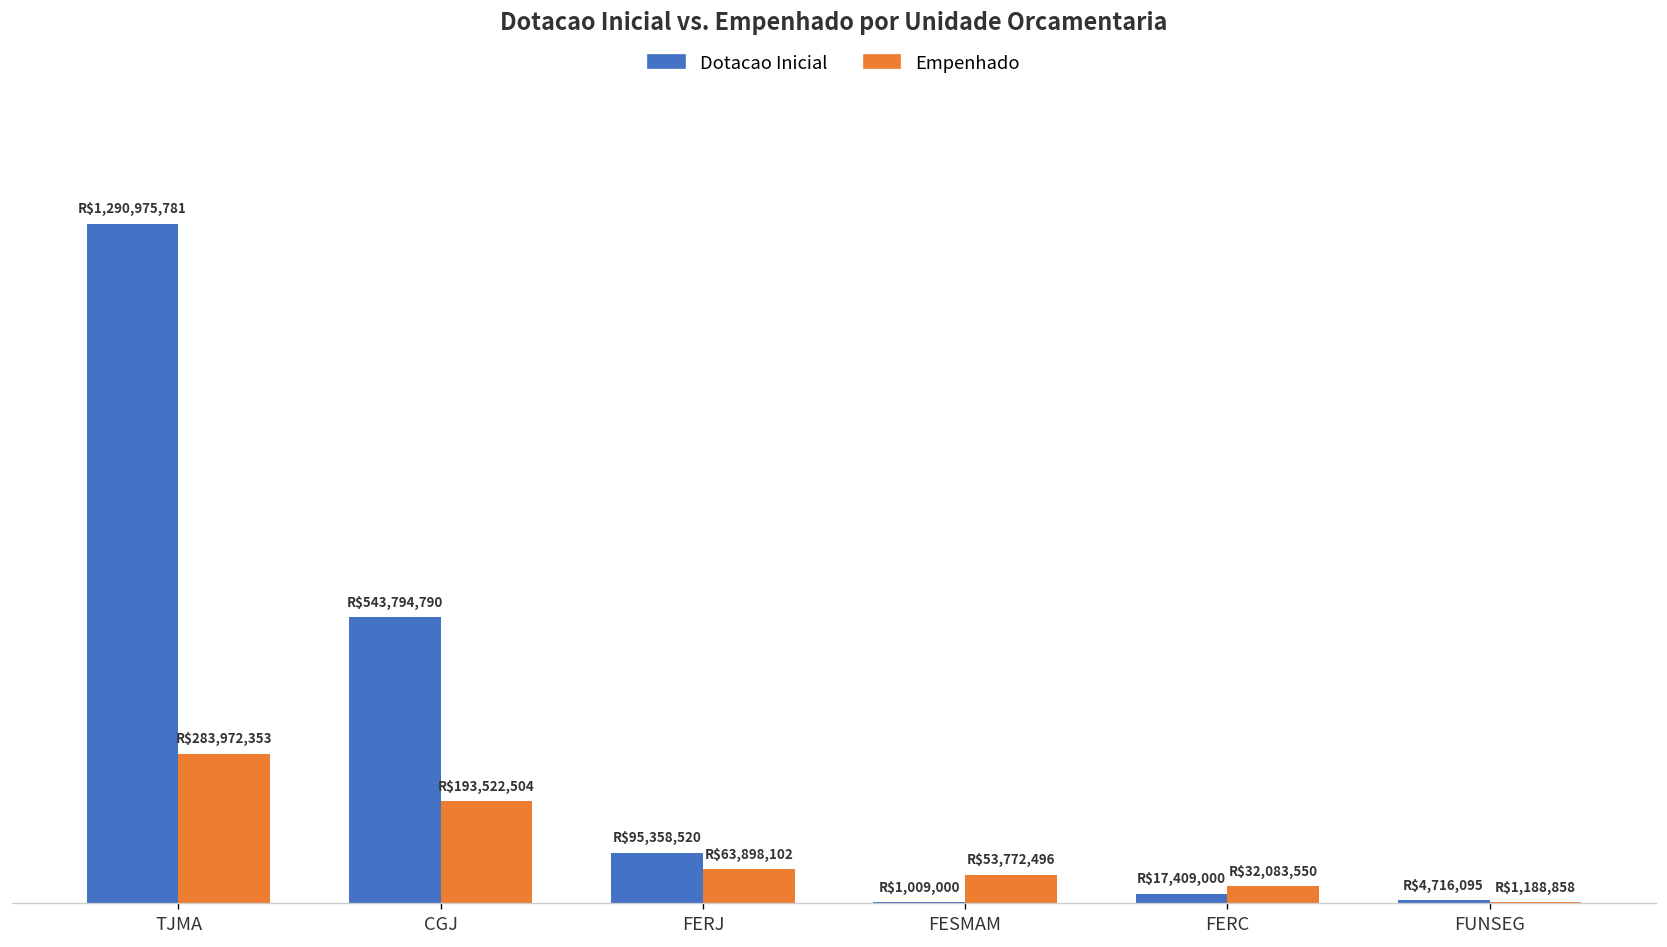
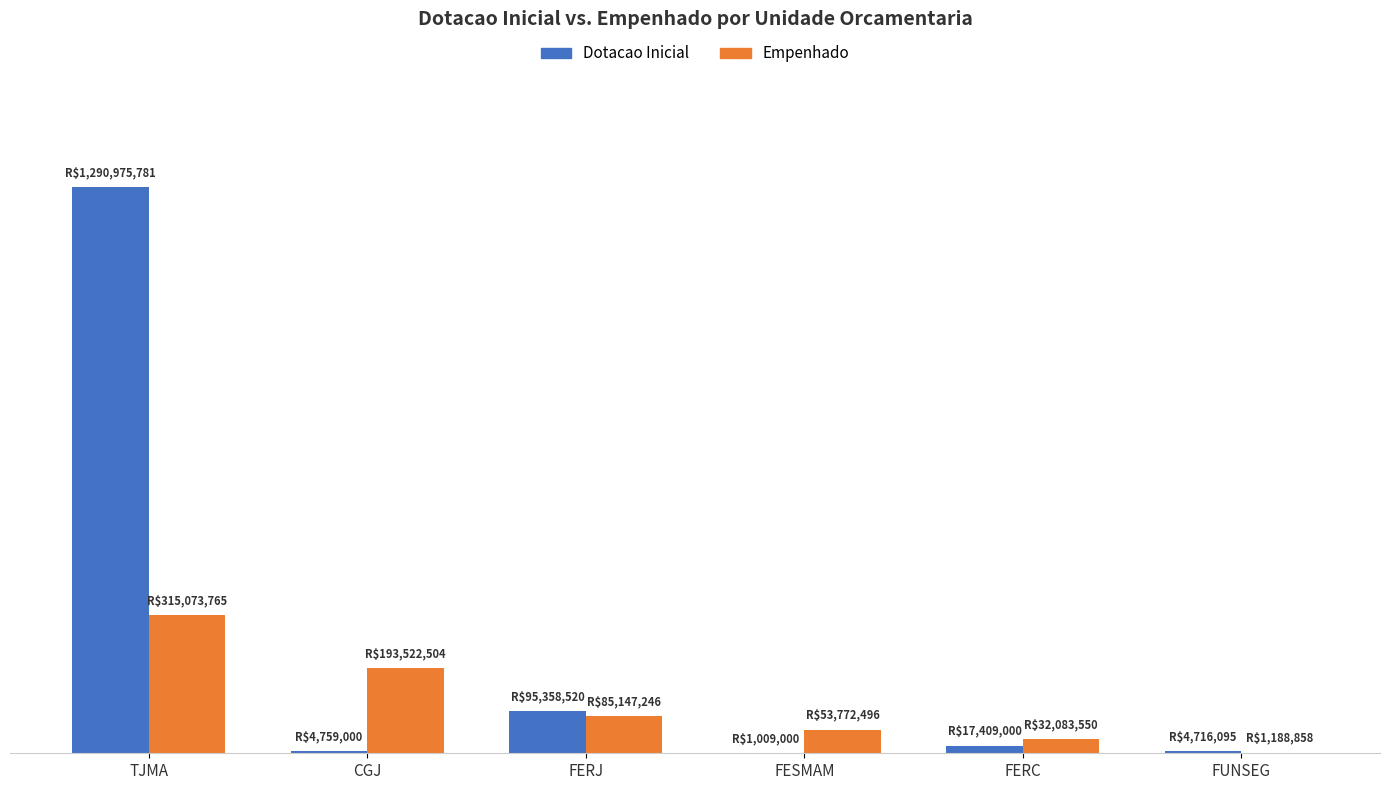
Empenhado, TJMA: $283,972,353 -> $315,073,765
Dotacao Inicial, CGJ: $543,794,790 -> $4,759,000
Empenhado, FERJ: $63,898,102 -> $85,147,246
